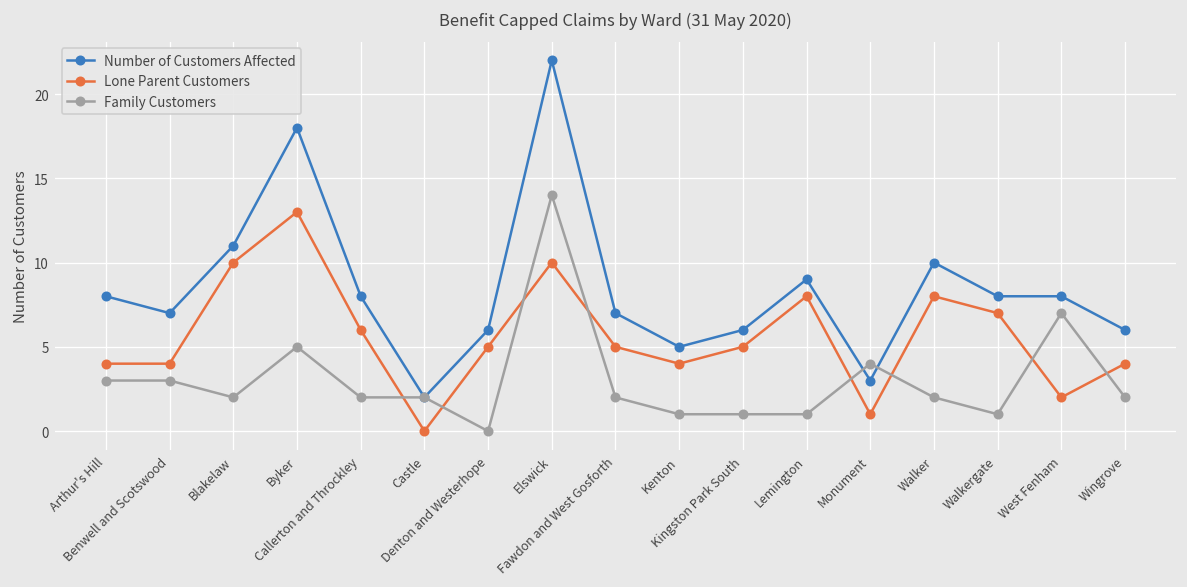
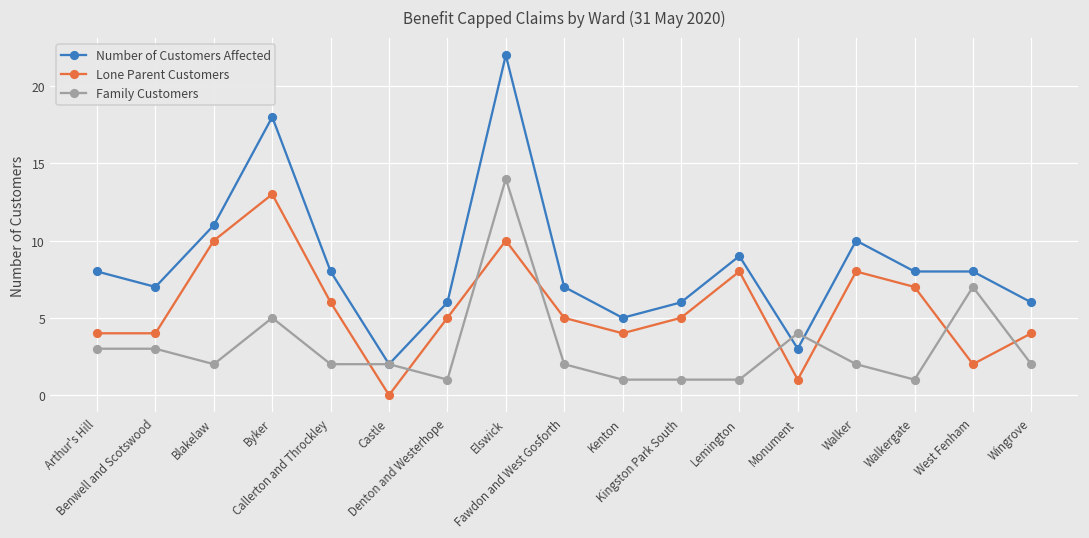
Family Customers, Denton and Westerhope: 0 -> 1
